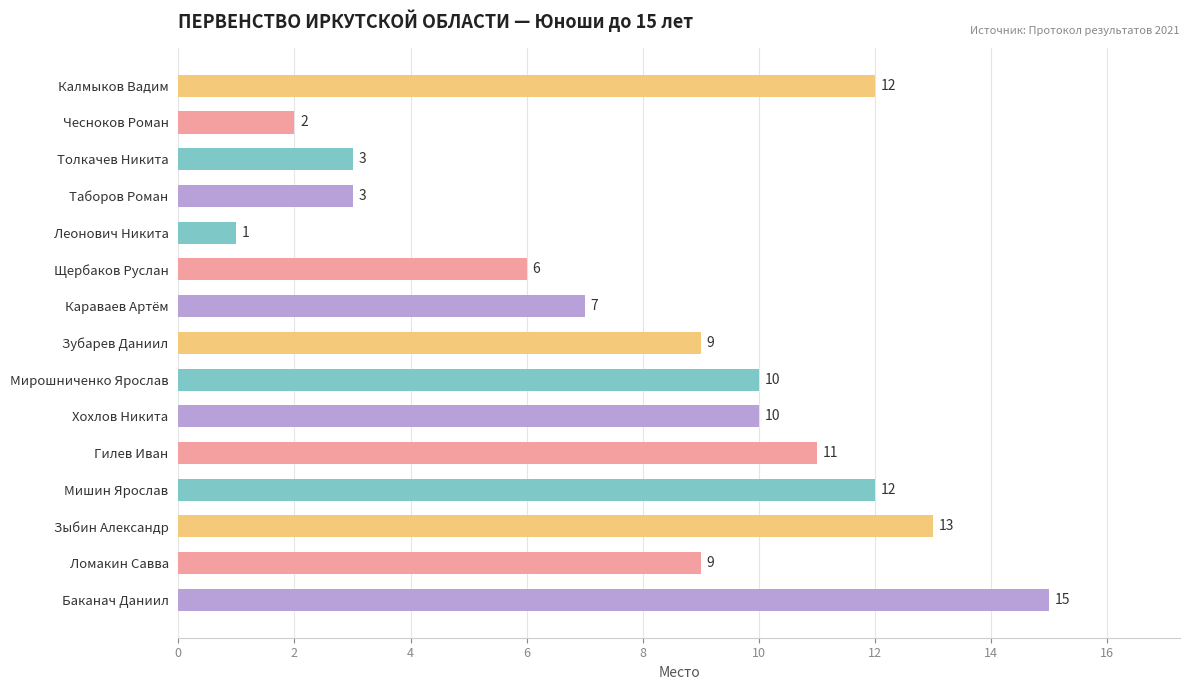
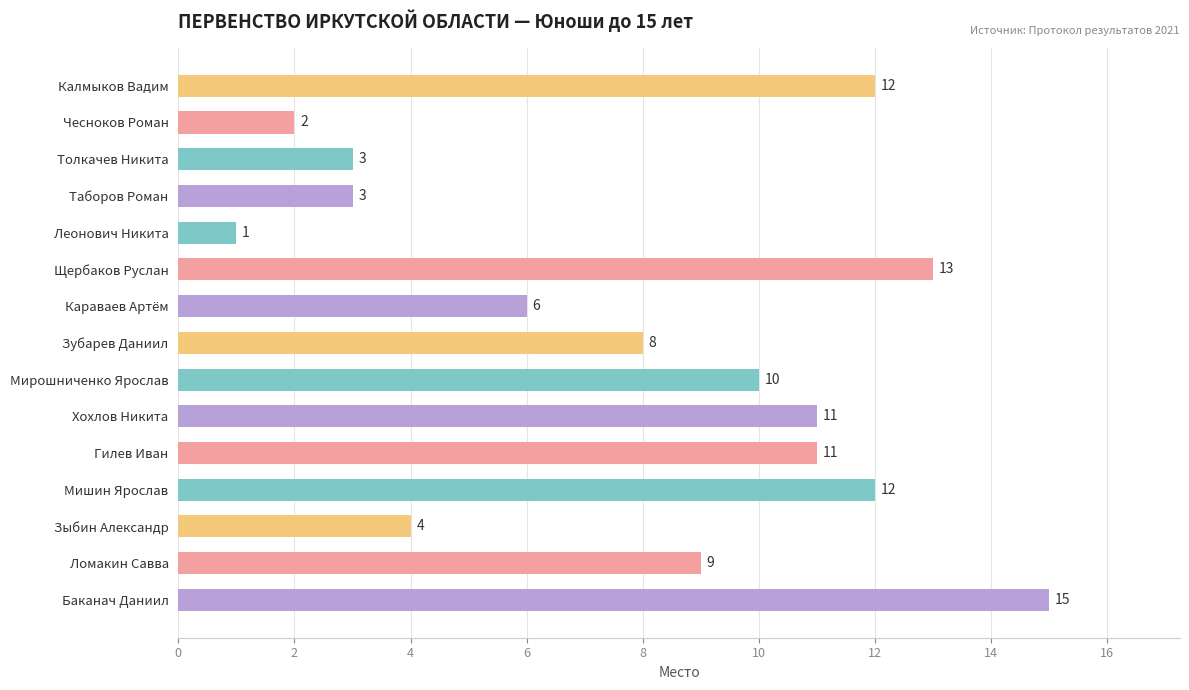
Щербаков Руслан: 6 -> 13
Караваев Артём: 7 -> 6
Зубарев Даниил: 9 -> 8
Хохлов Никита: 10 -> 11
Зыбин Александр: 13 -> 4
